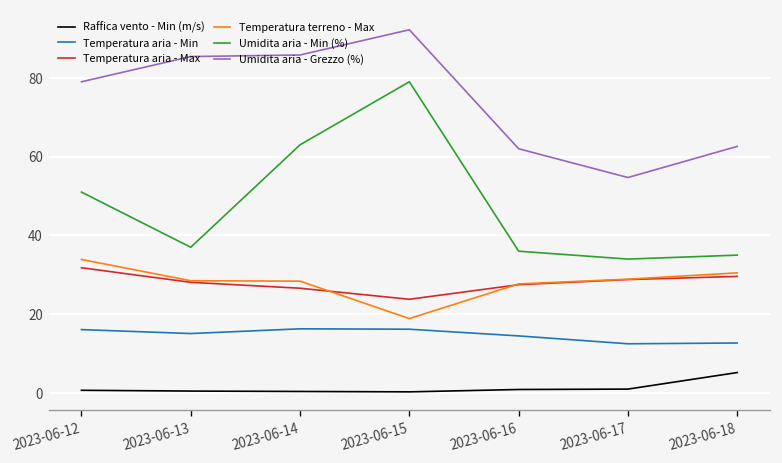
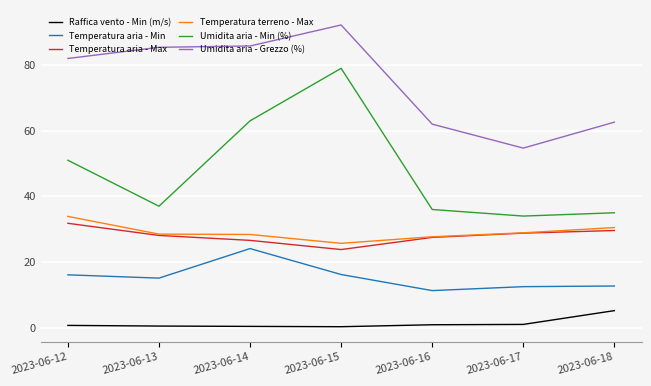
Umidita aria - Grezzo (%), 2023-06-12: 79 -> 82
Temperatura aria - Min, 2023-06-14: 16 -> 24
Temperatura terreno - Max, 2023-06-15: 19 -> 26
Temperatura aria - Min, 2023-06-16: 15 -> 11
